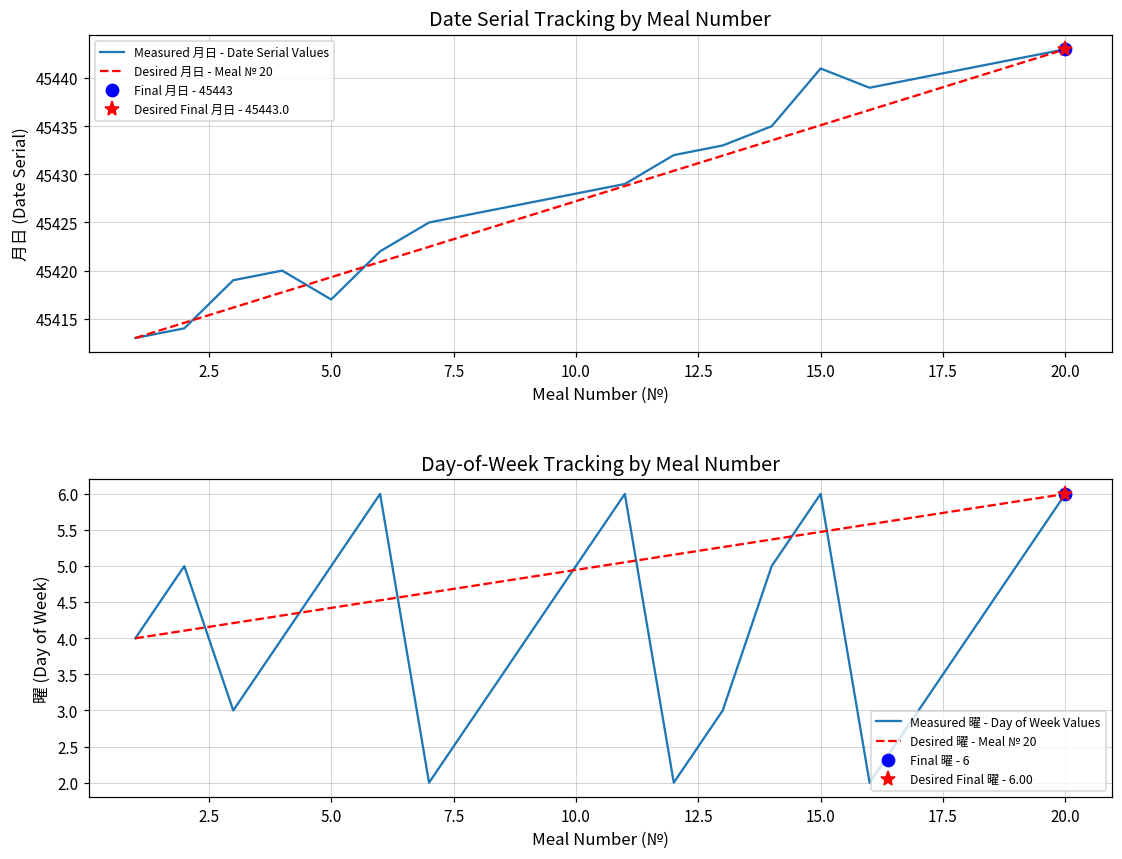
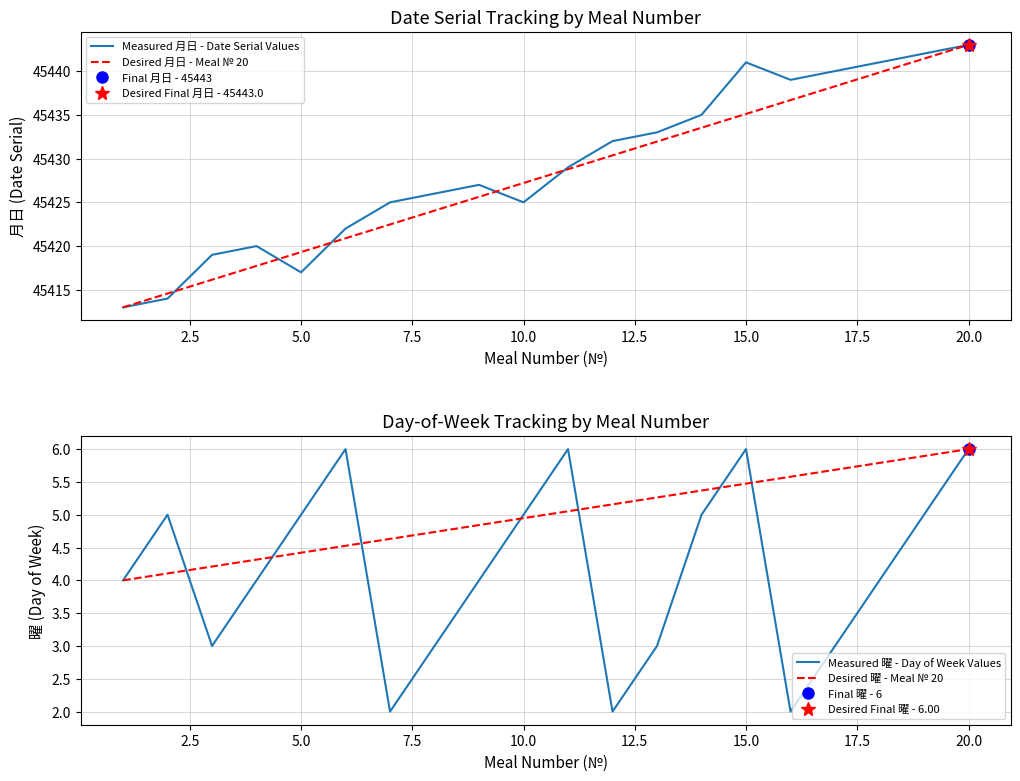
Date Serial Tracking by Meal Number, Measured 月日 - Date Serial Values, 10.0: 45428 -> 45425
